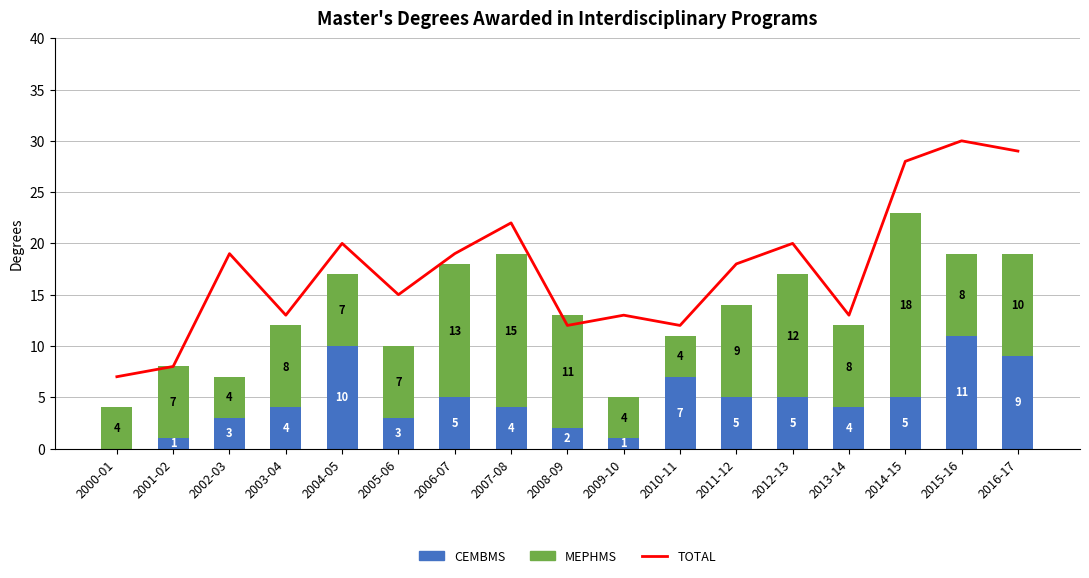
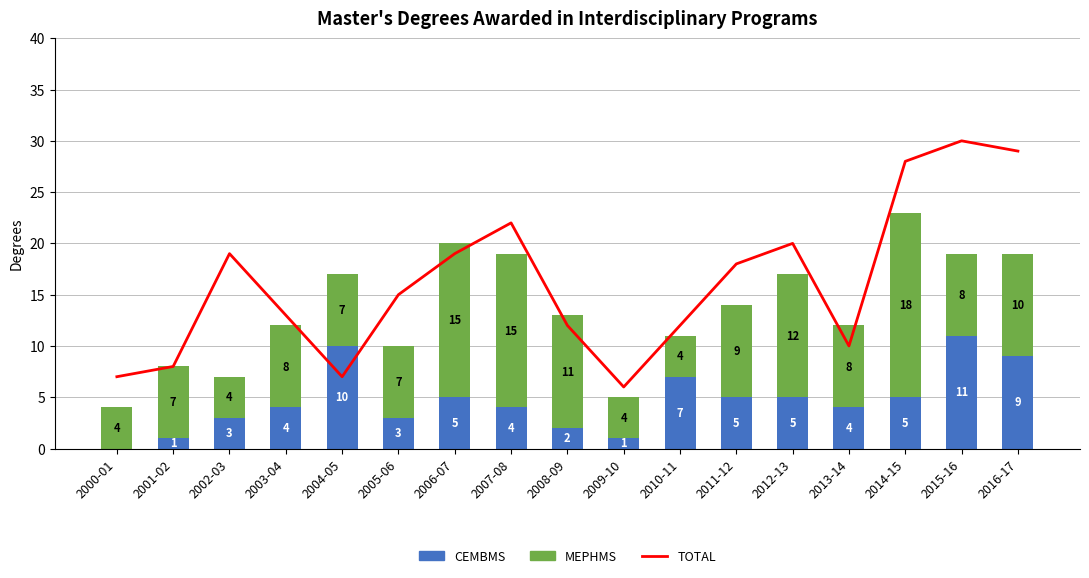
TOTAL, 2004-05: 20 -> 7
MEPHMS, 2006-07: 13 -> 15
TOTAL, 2009-10: 13 -> 6
TOTAL, 2013-14: 13 -> 10
